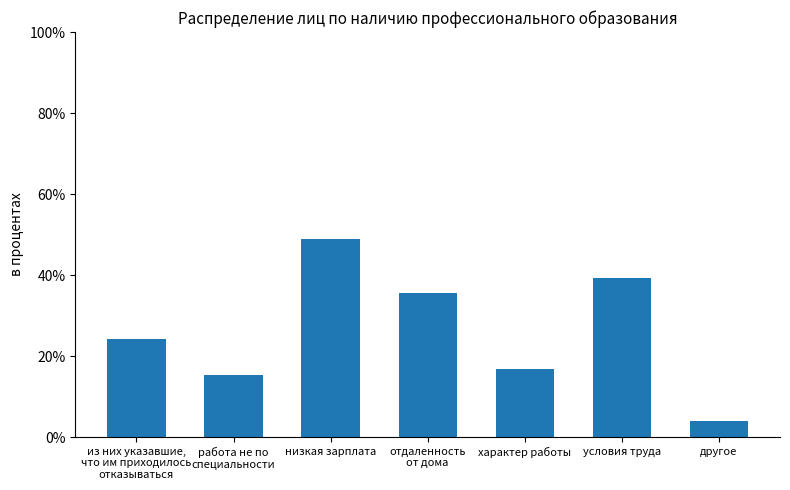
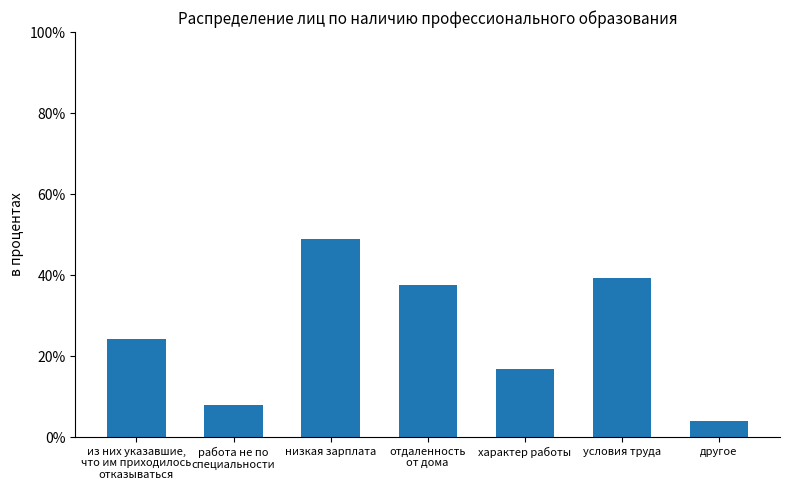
работа не по специальности: 15% -> 8%
отдаленность от дома: 35% -> 37%
